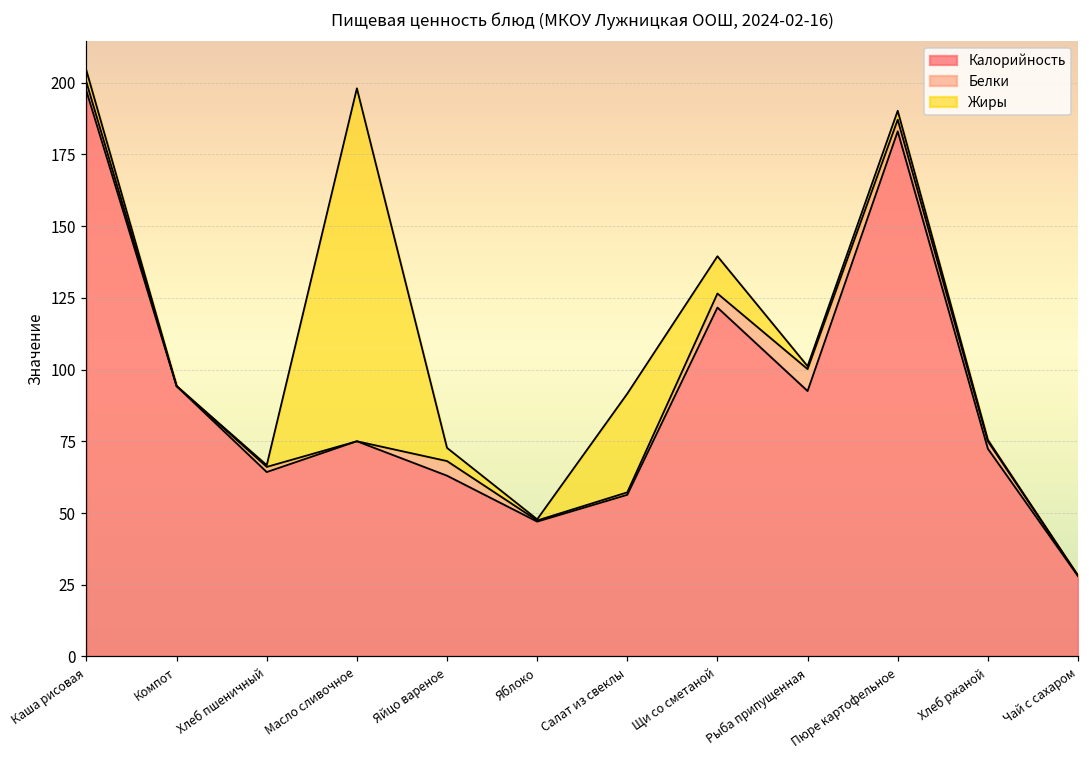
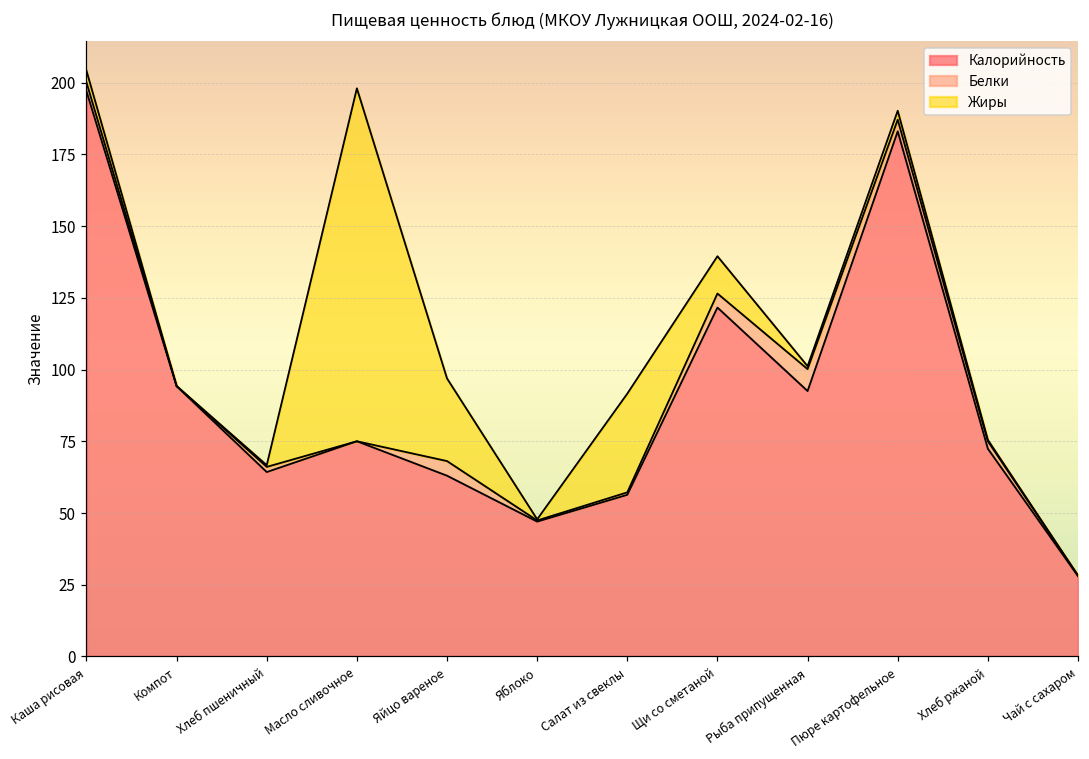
Жиры, Яйцо вареное: 5 -> 29
